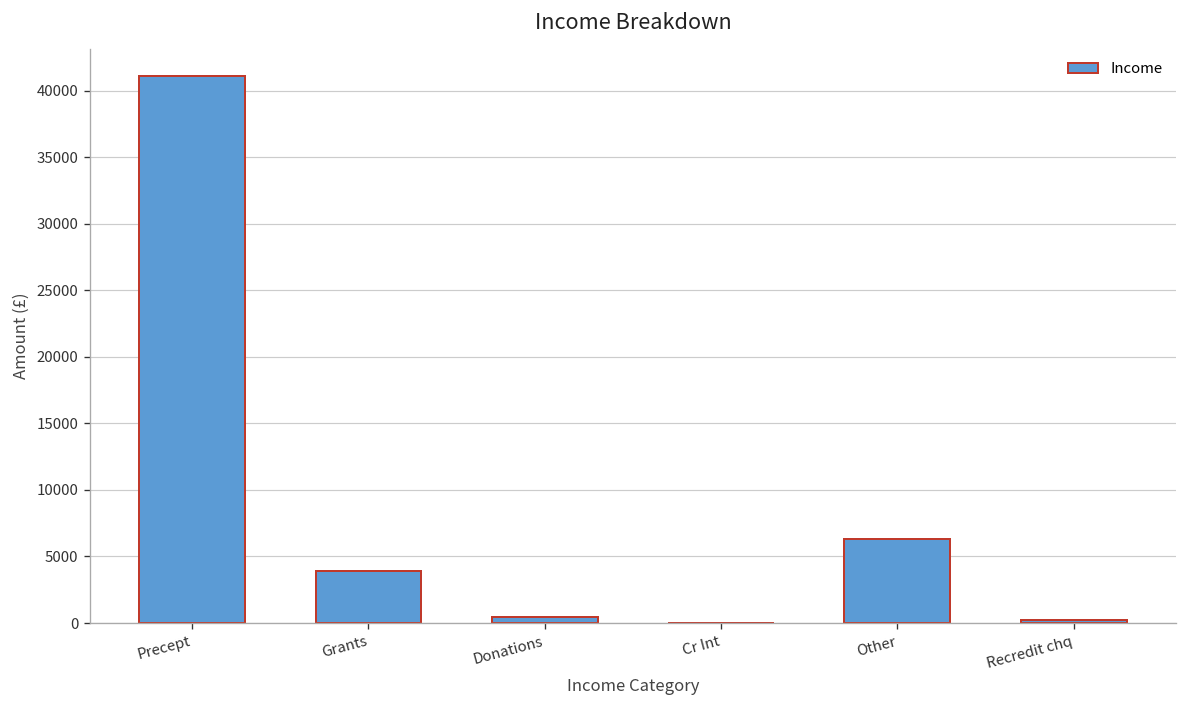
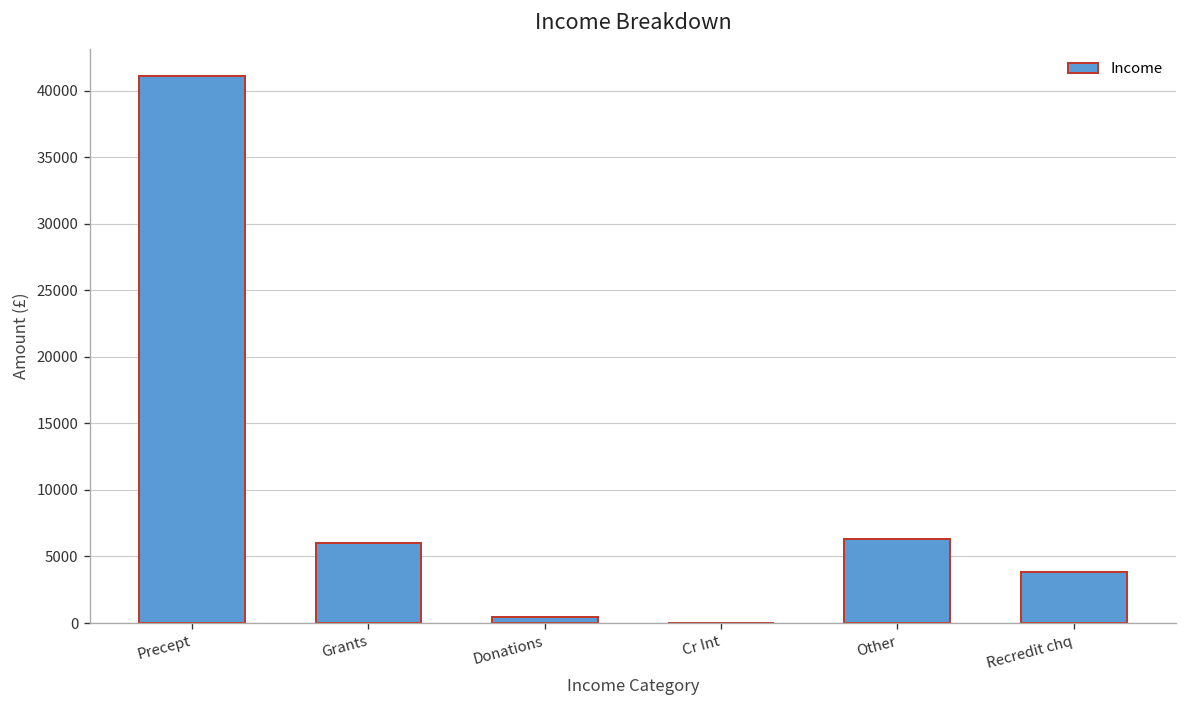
Grants: 3900 -> 6000
Recredit chq: 200 -> 3800
